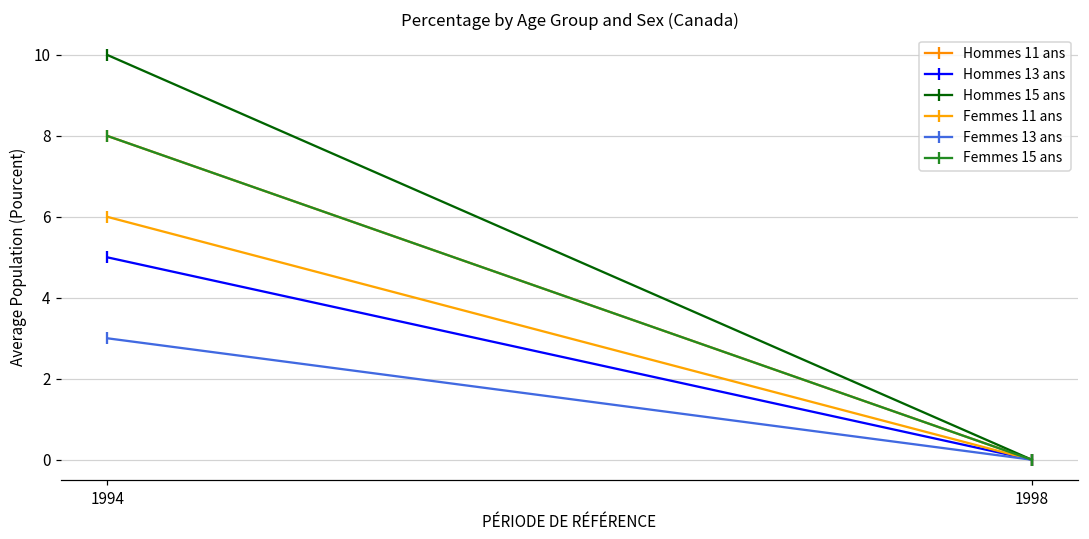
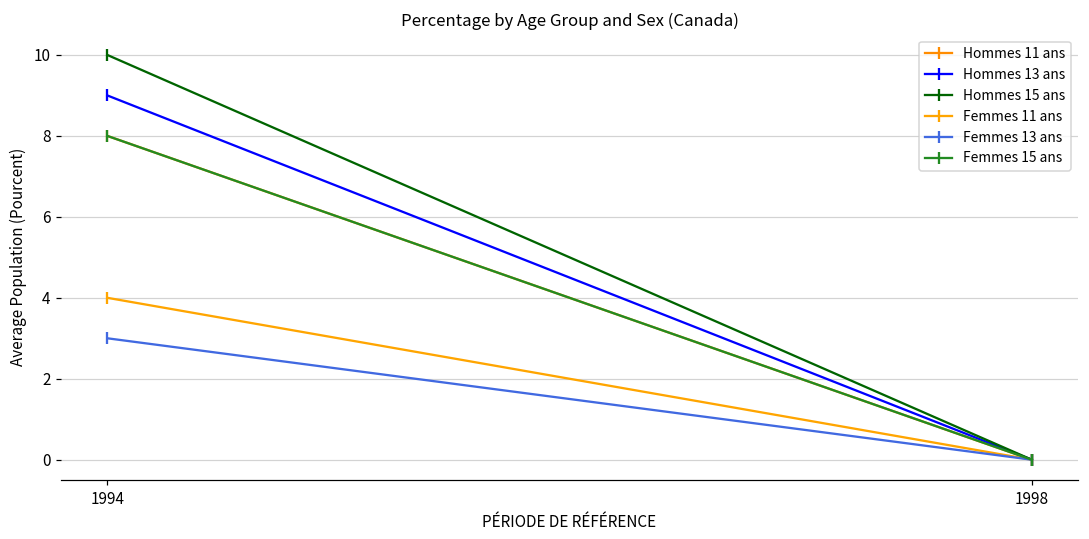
Hommes 13 ans, 1994: 5 -> 9
Femmes 11 ans, 1994: 6 -> 4
